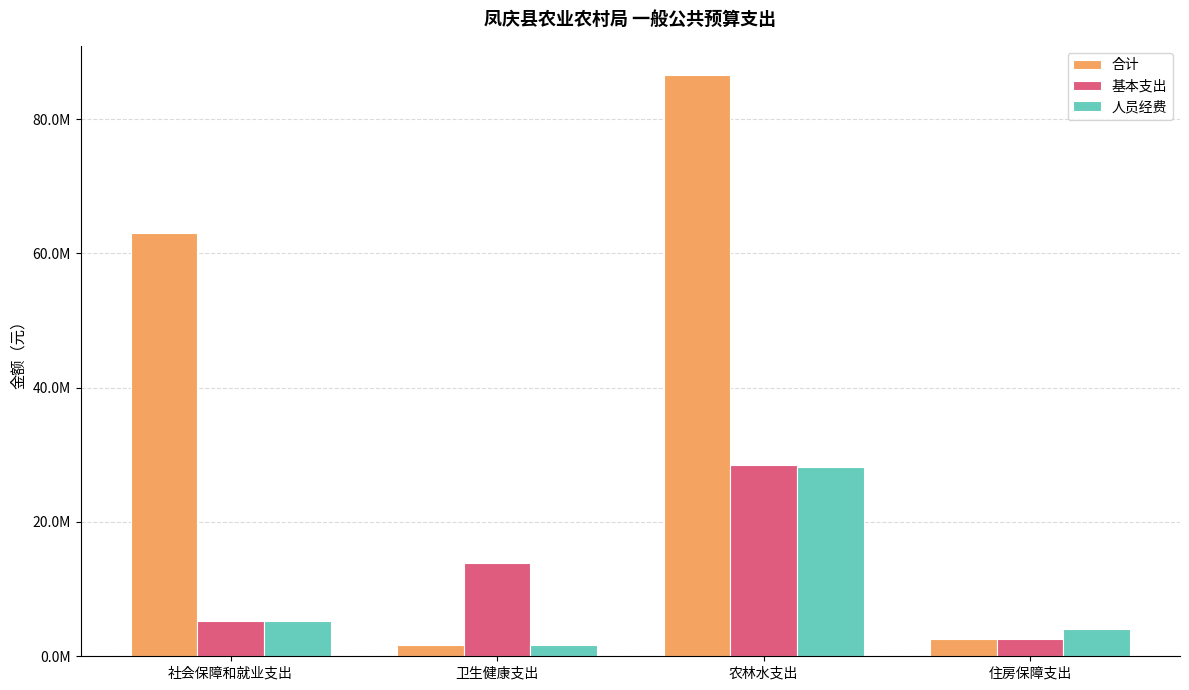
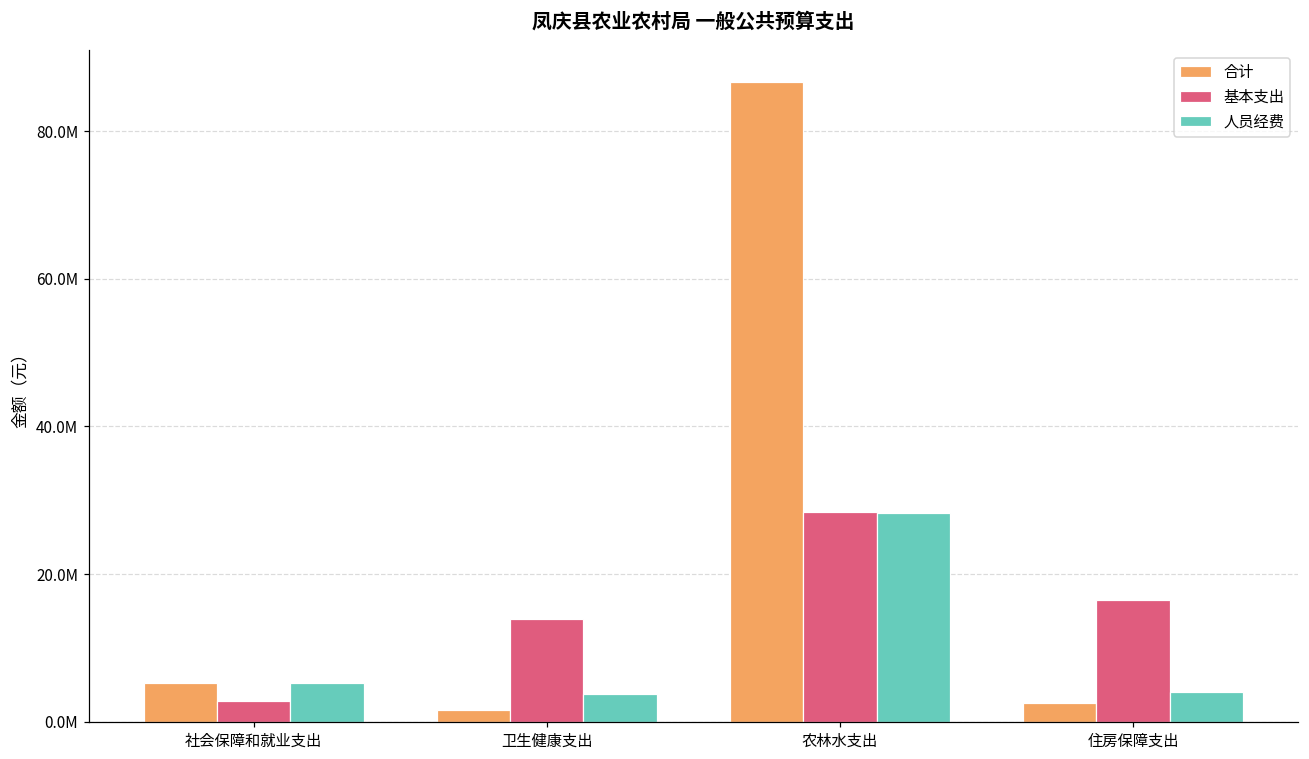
合计, 社会保障和就业支出: 63000000 -> 5000000
基本支出, 社会保障和就业支出: 5000000 -> 3000000
人员经费, 卫生健康支出: 2000000 -> 4000000
基本支出, 住房保障支出: 3000000 -> 16000000
